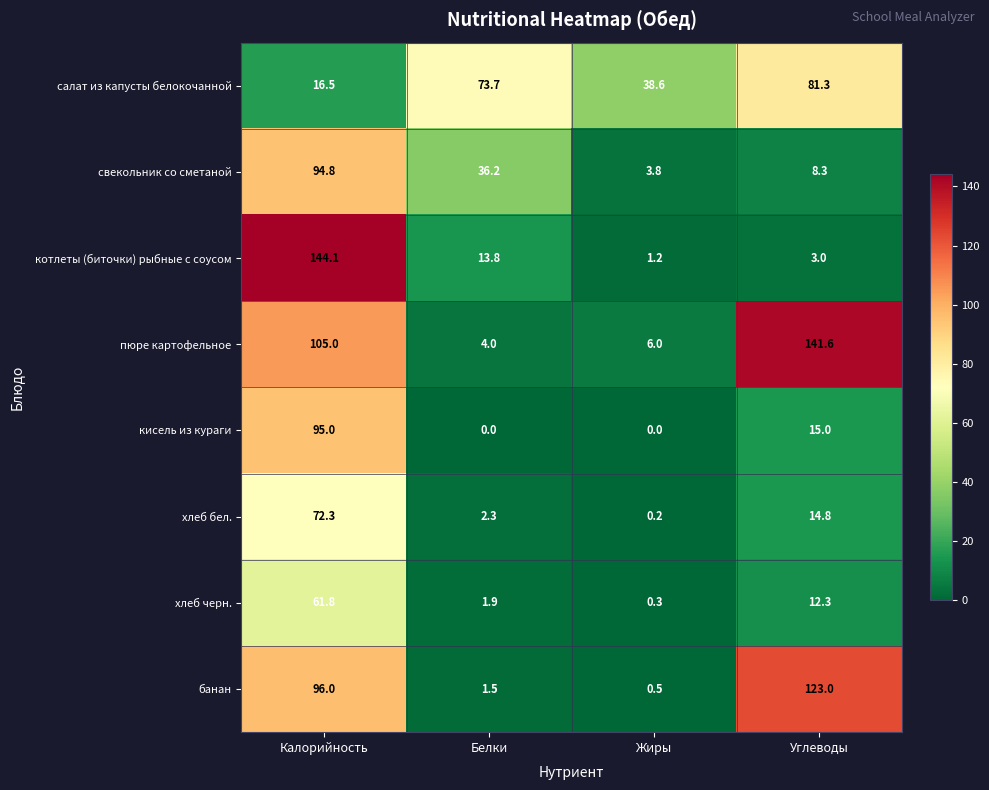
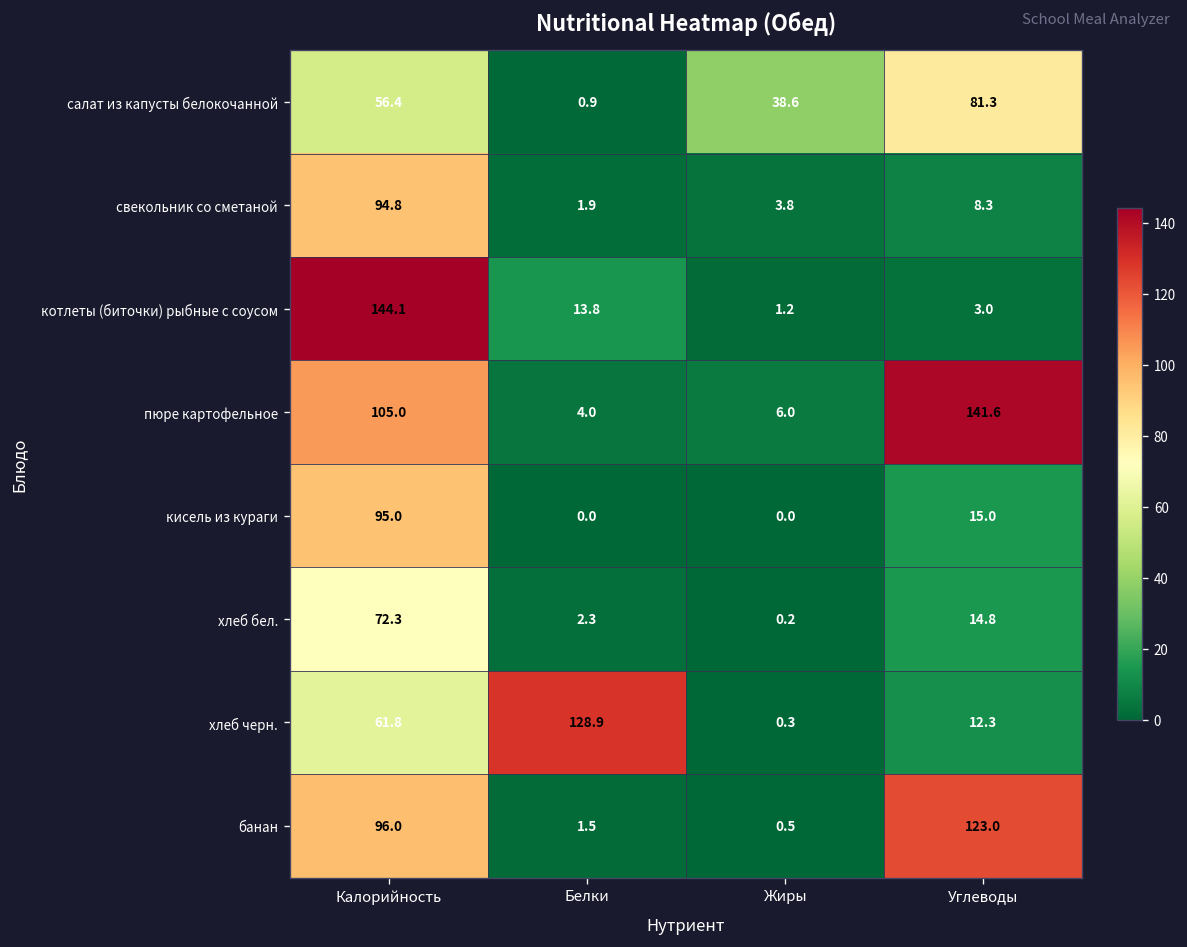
салат из капусты белокочанной, Калорийность: 16.5 -> 56.4
салат из капусты белокочанной, Белки: 73.7 -> 0.9
свекольник со сметаной, Белки: 36.2 -> 1.9
хлеб черн., Белки: 1.9 -> 128.9
